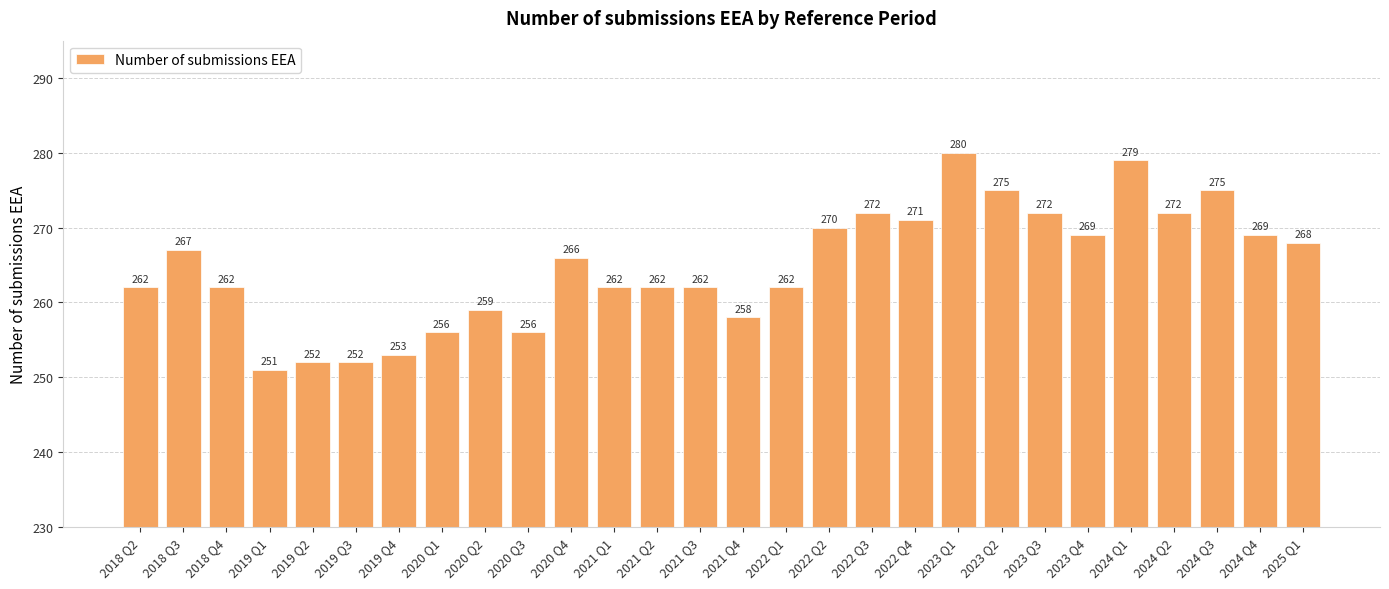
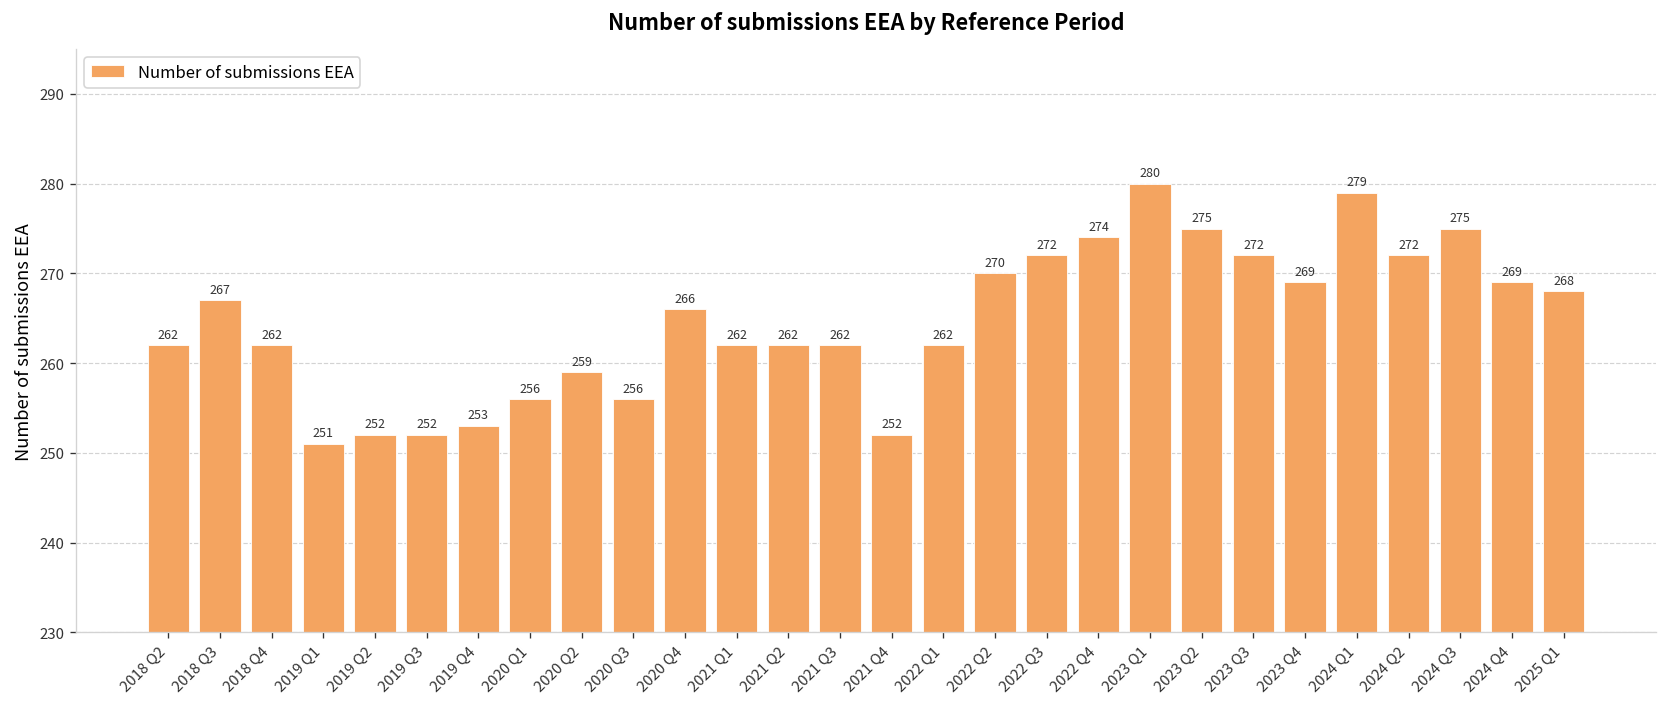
2021 Q4: 258 -> 252
2022 Q4: 271 -> 274
